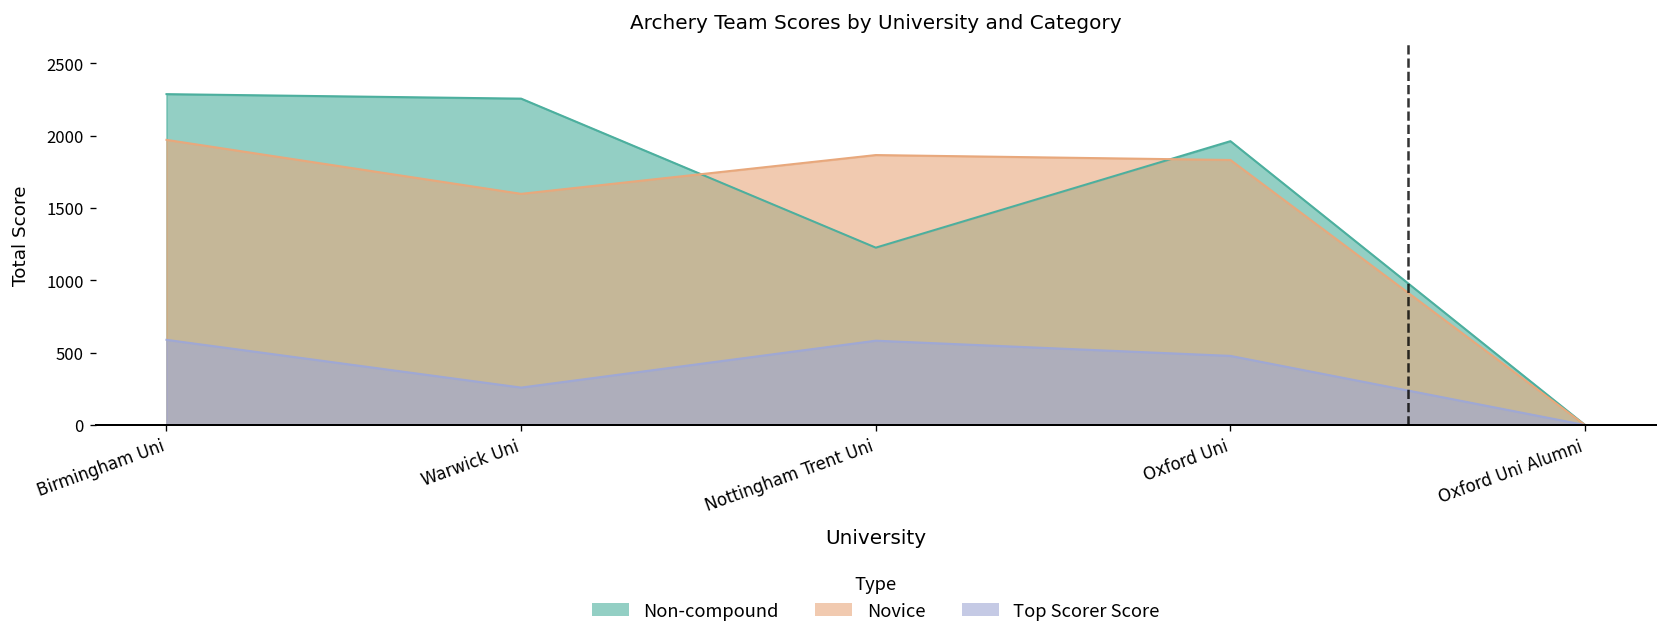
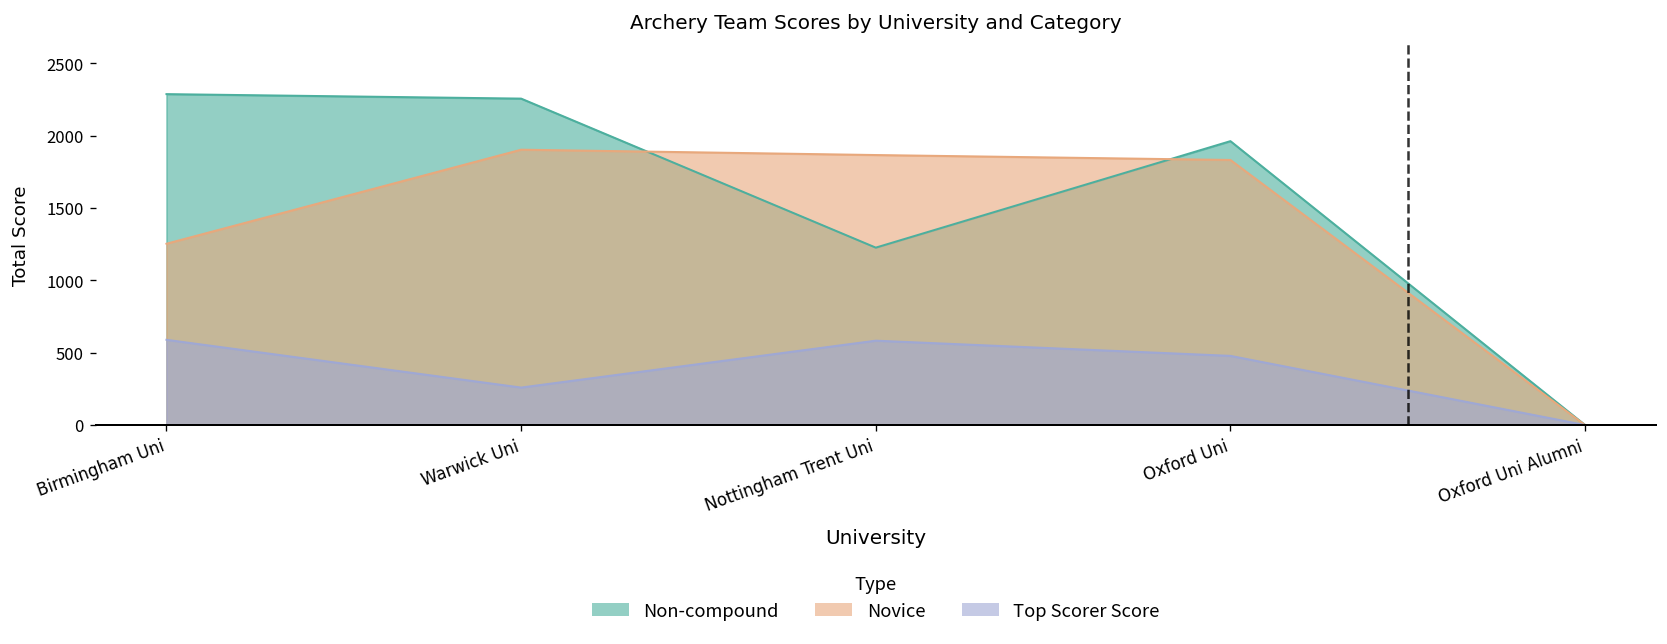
Novice, Birmingham Uni: 1970 -> 1250
Novice, Warwick Uni: 1600 -> 1900
